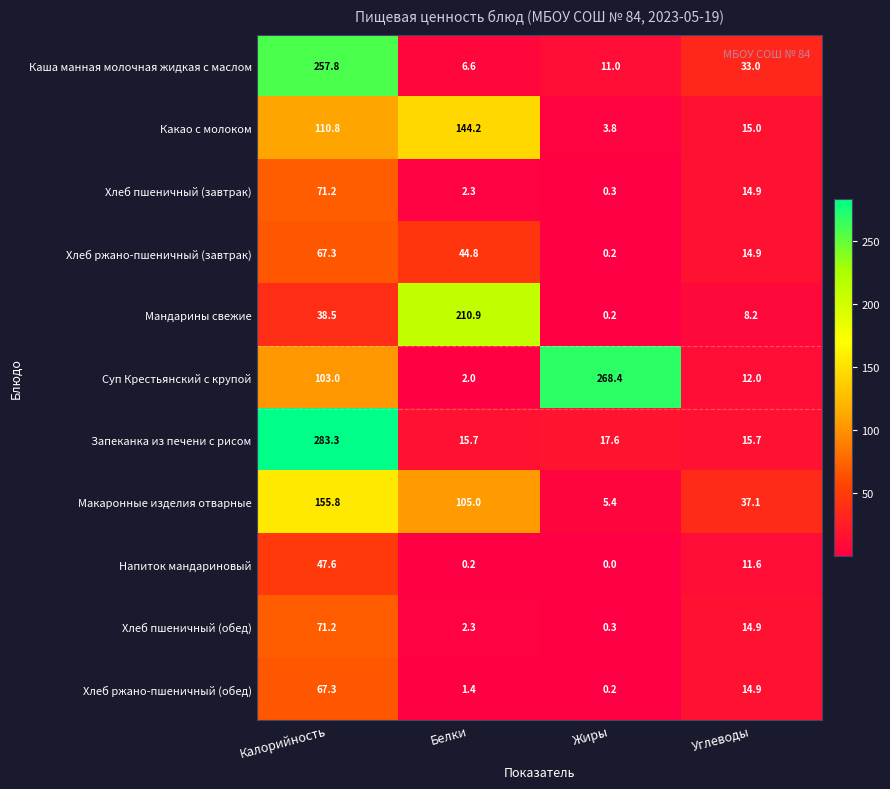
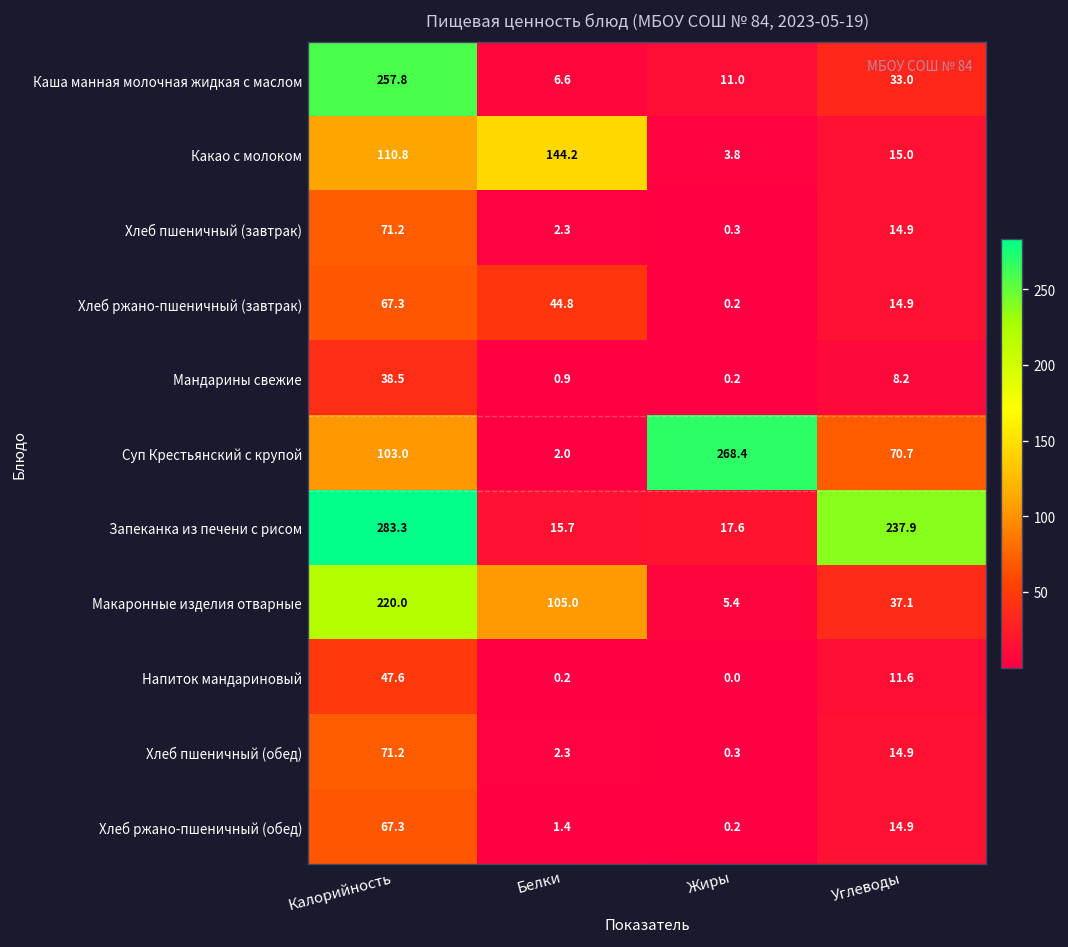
Мандарины свежие, Белки: 210.9 -> 0.9
Суп Крестьянский с крупой, Углеводы: 12.0 -> 70.7
Запеканка из печени с рисом, Углеводы: 15.7 -> 237.9
Макаронные изделия отварные, Калорийность: 155.8 -> 220.0
